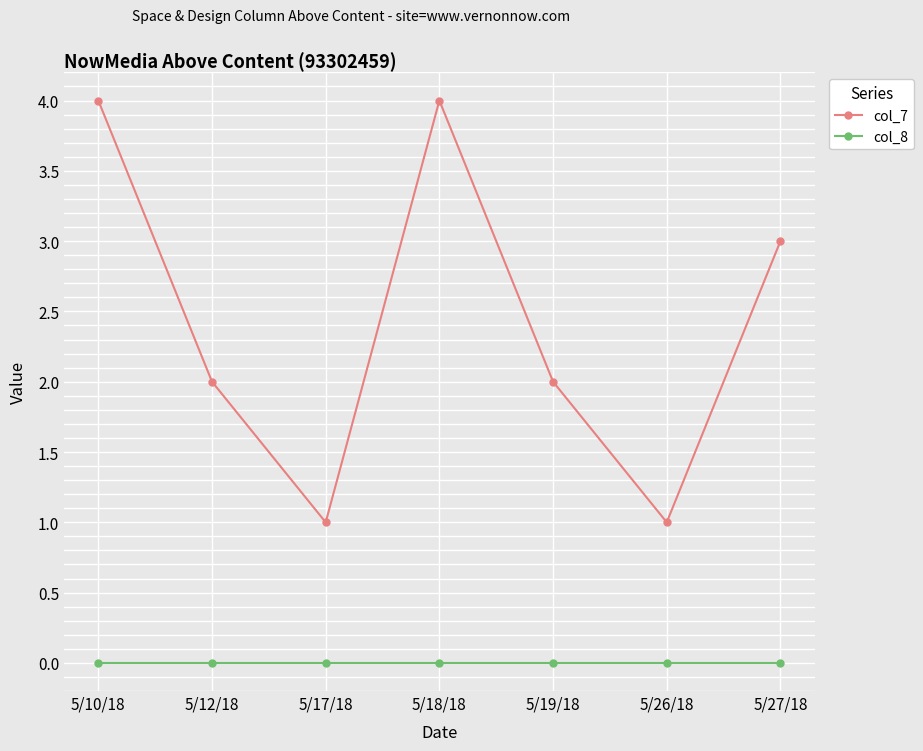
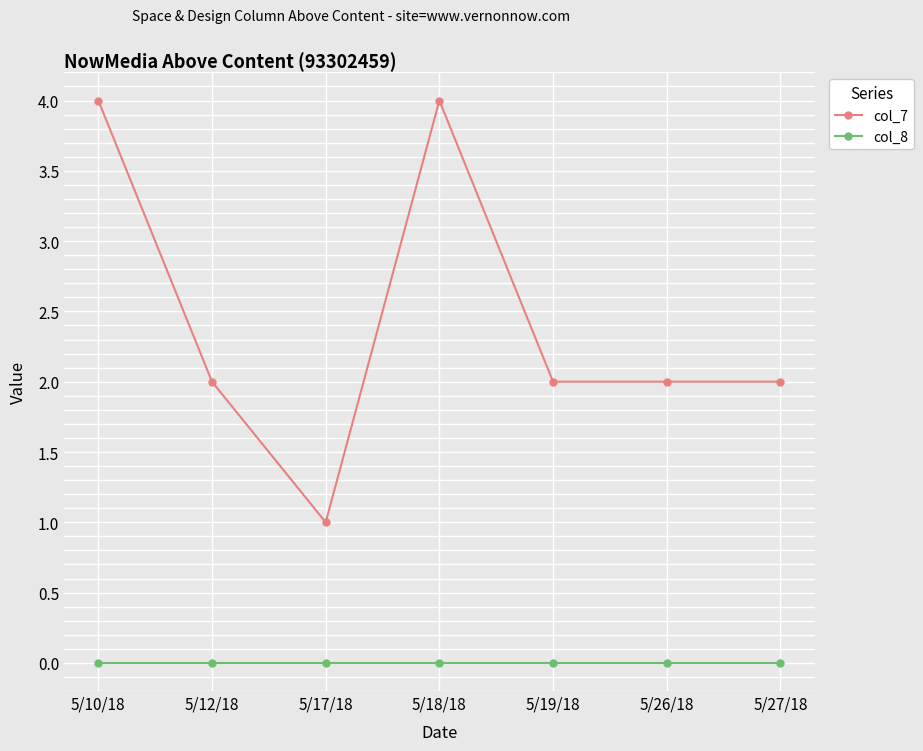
col_7, 5/26/18: 1 -> 2
col_7, 5/27/18: 3 -> 2
